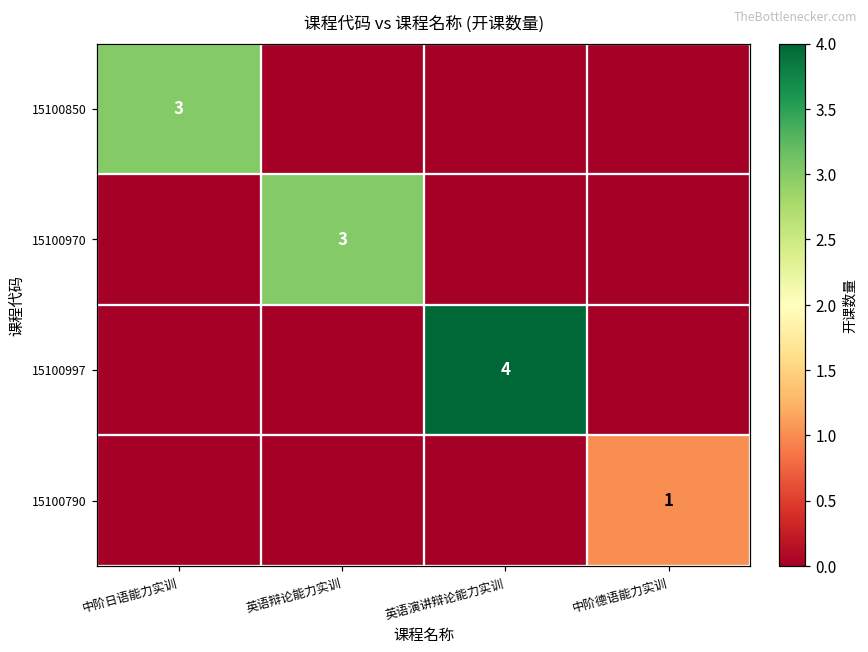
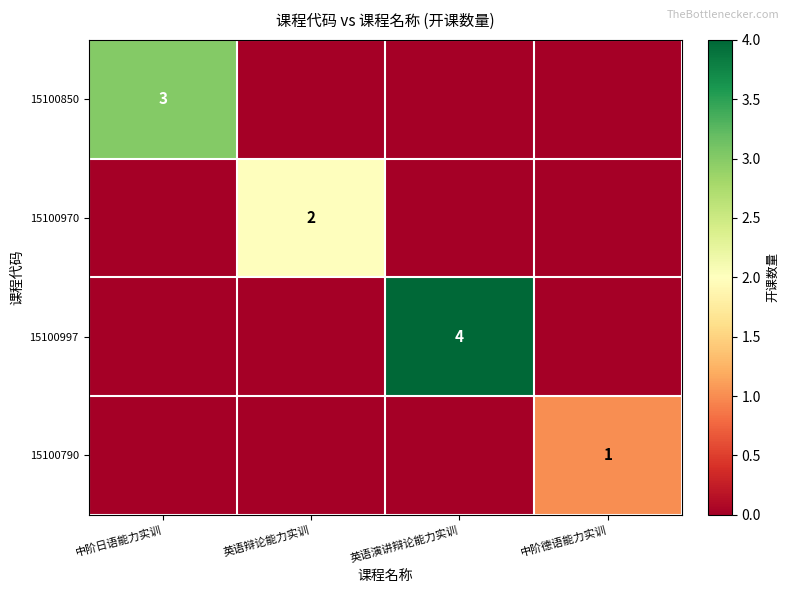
15100970, 英语辩论能力实训: 3 -> 2
